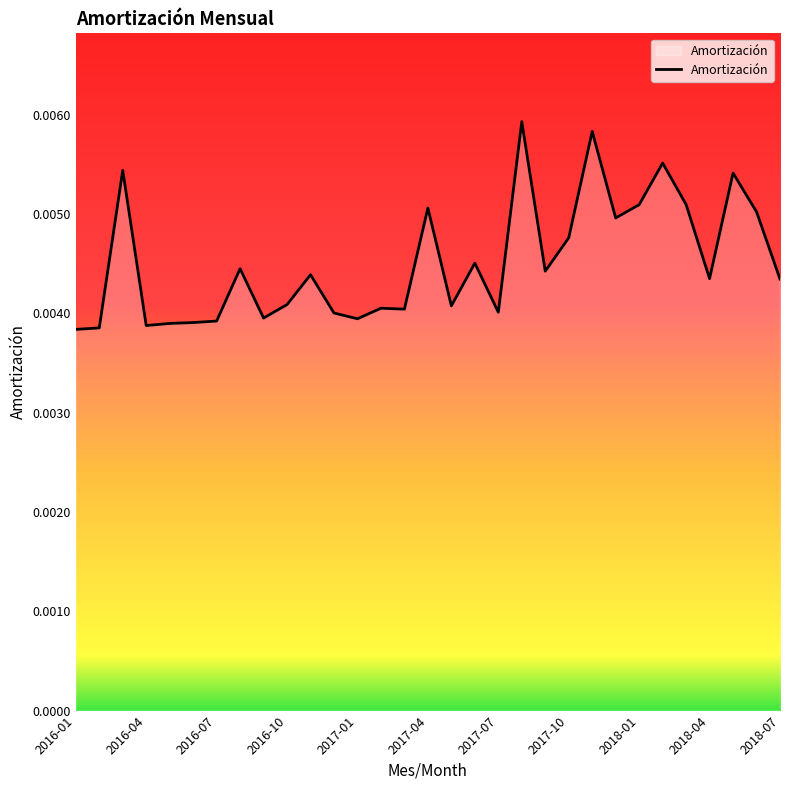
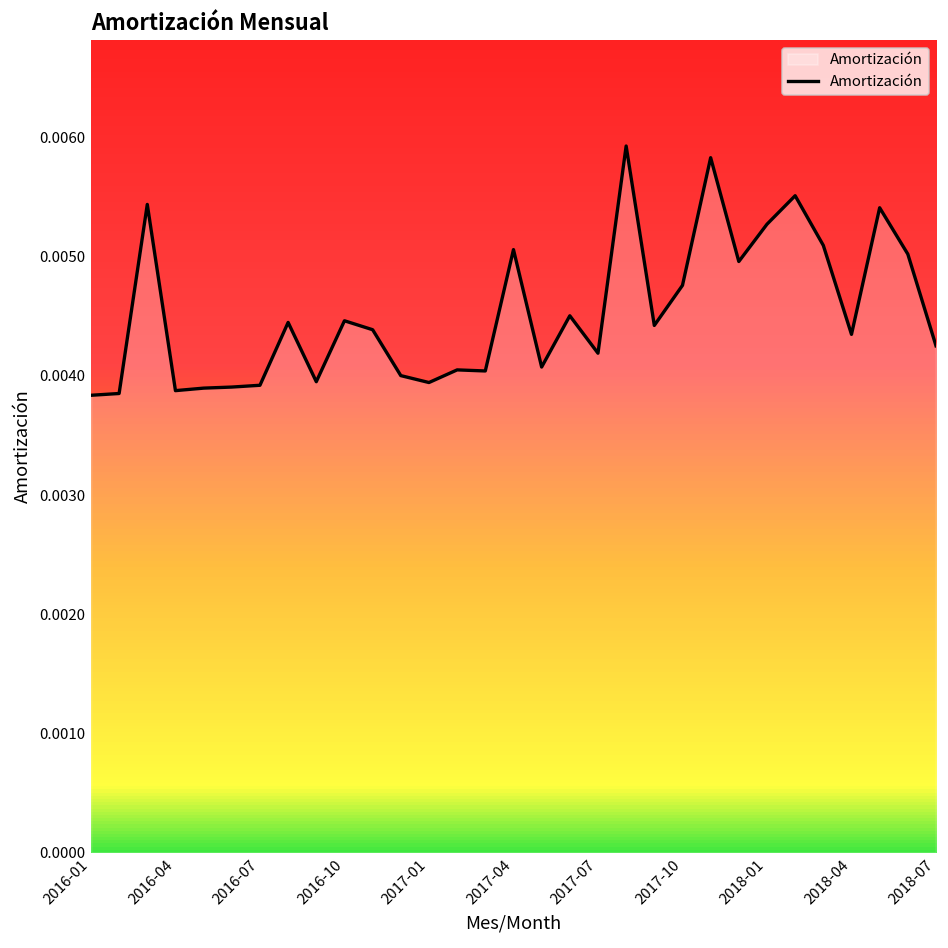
2016-10: 0.0041 -> 0.0045
2017-07: 0.0040 -> 0.0042
2018-01: 0.0051 -> 0.0053
2018-07: 0.00434 -> 0.00425
